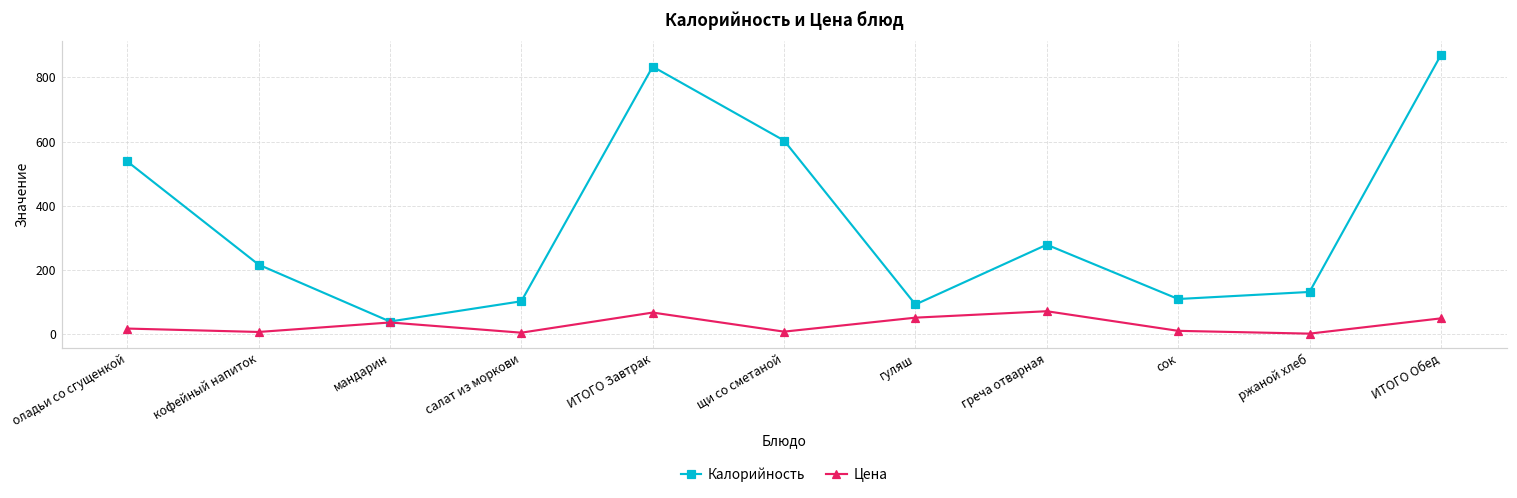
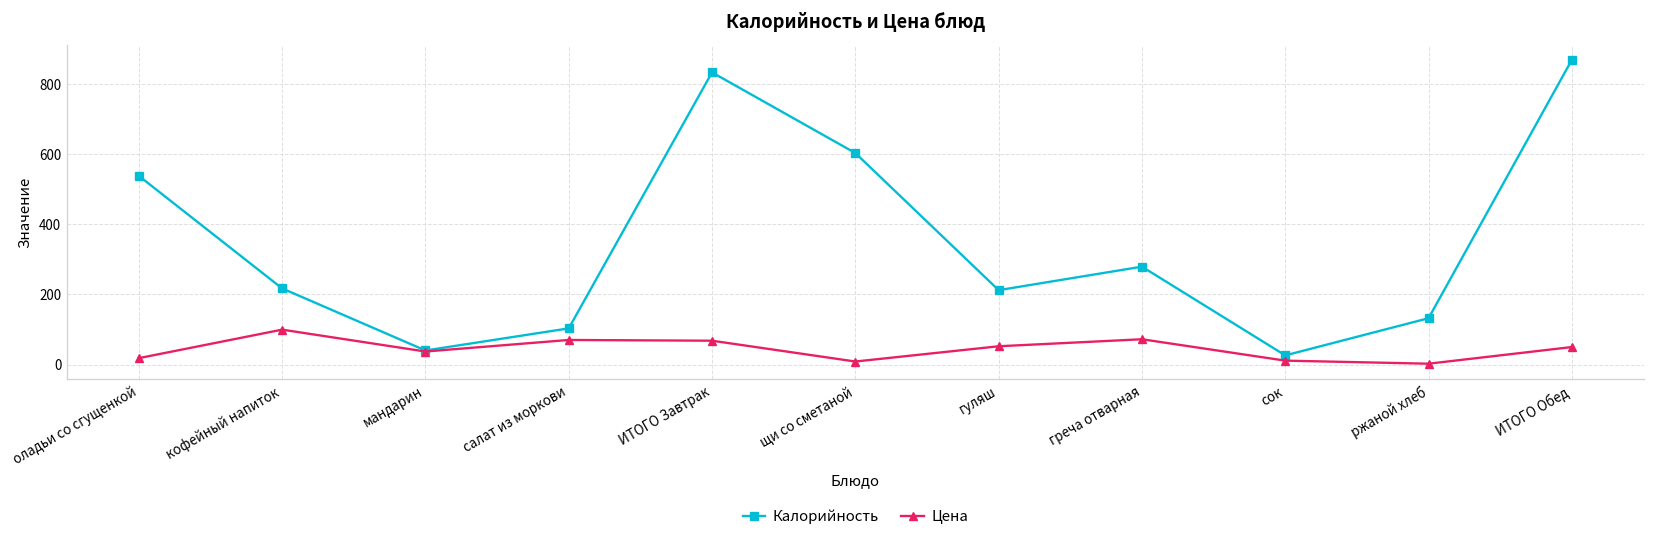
Цена, кофейный напиток: 10 -> 100
Цена, салат из моркови: 10 -> 70
Калорийность, гуляш: 90 -> 210
Калорийность, сок: 110 -> 30
